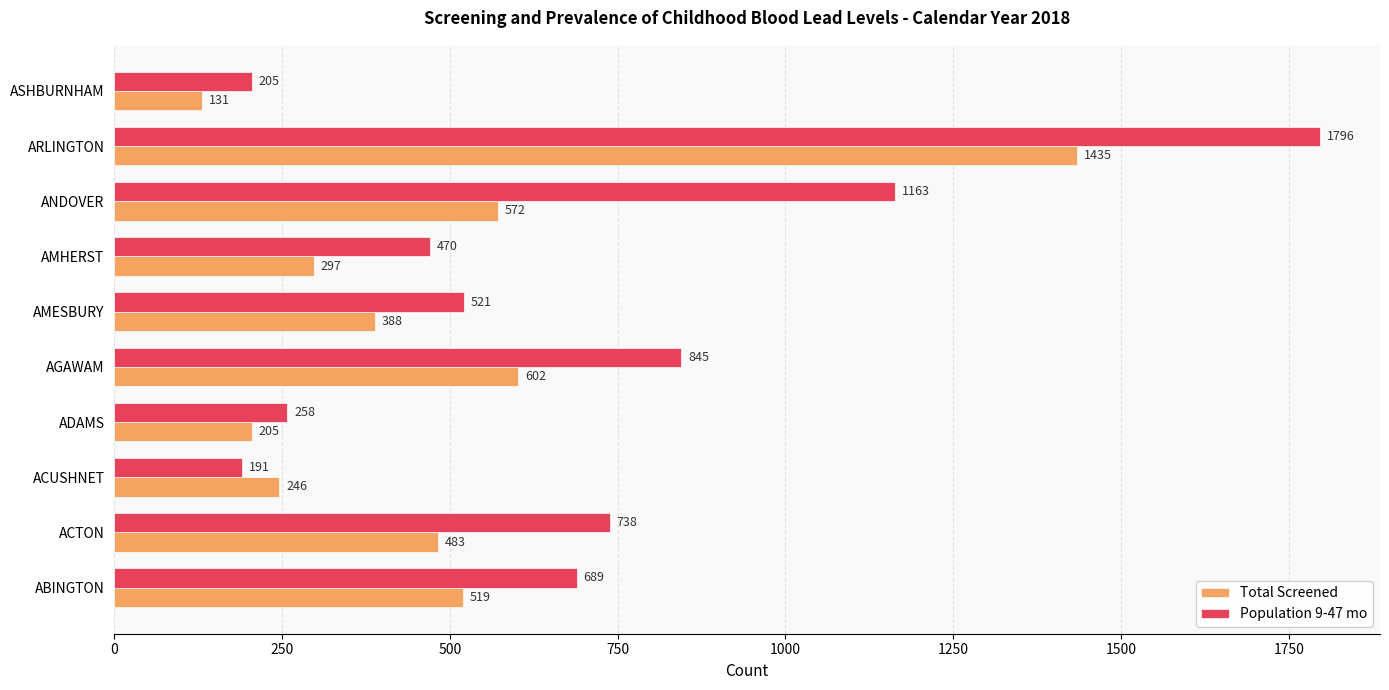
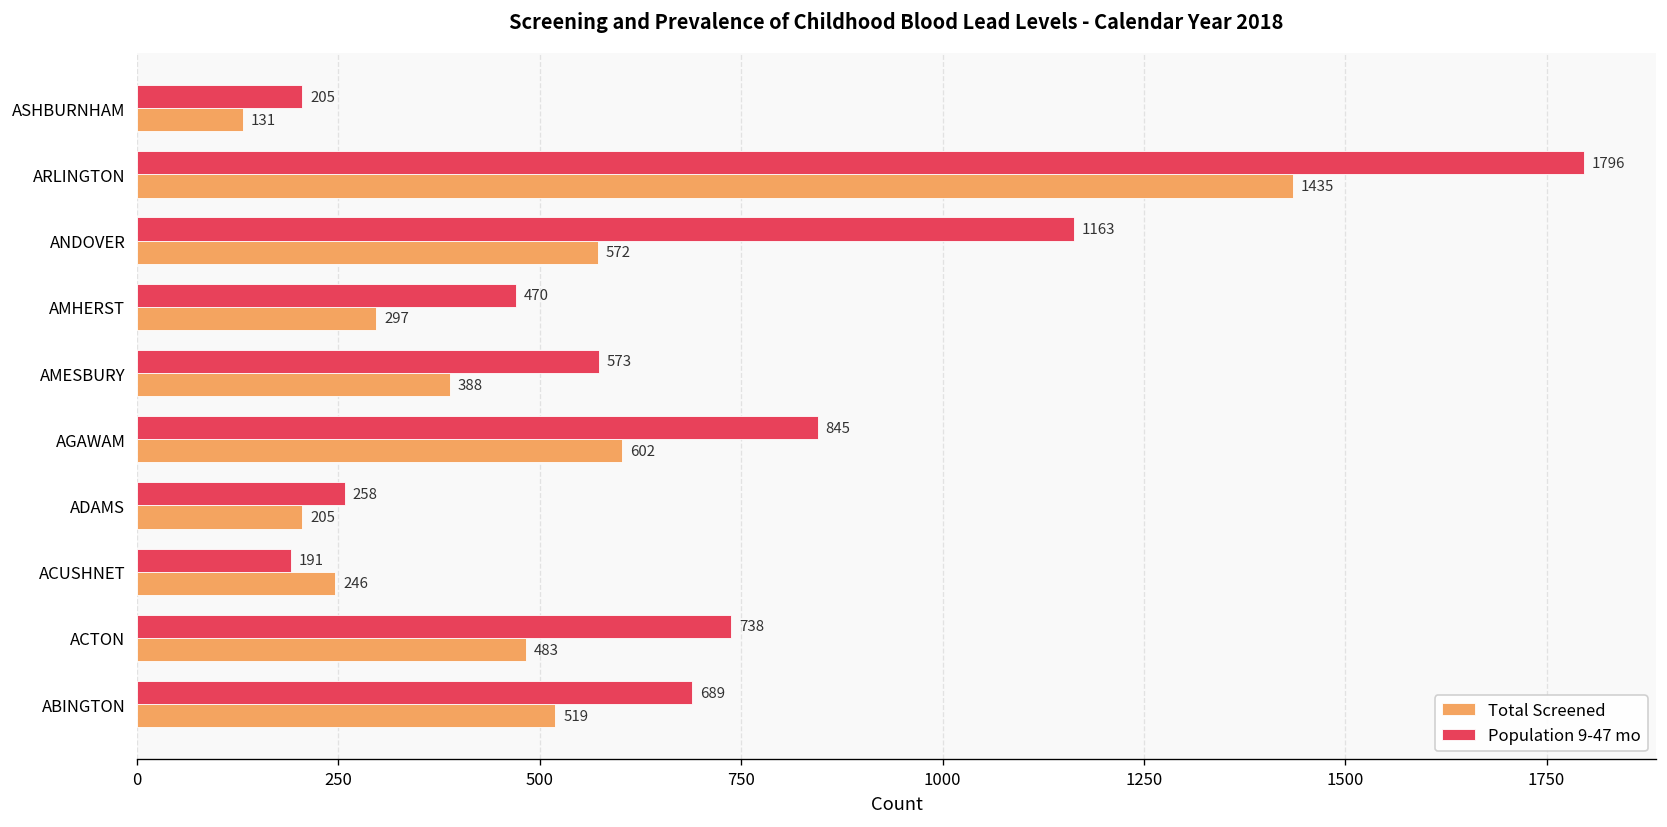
Population 9-47 mo, AMESBURY: 521 -> 573
